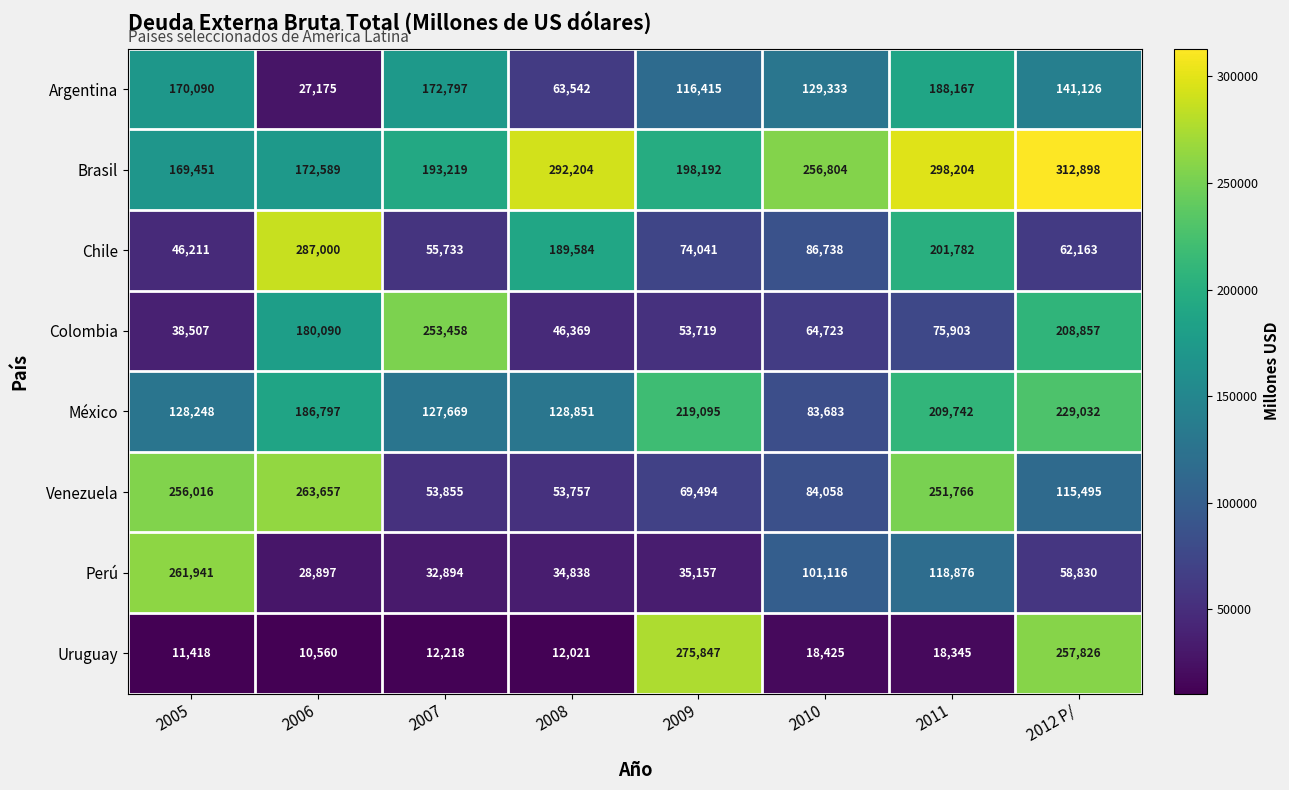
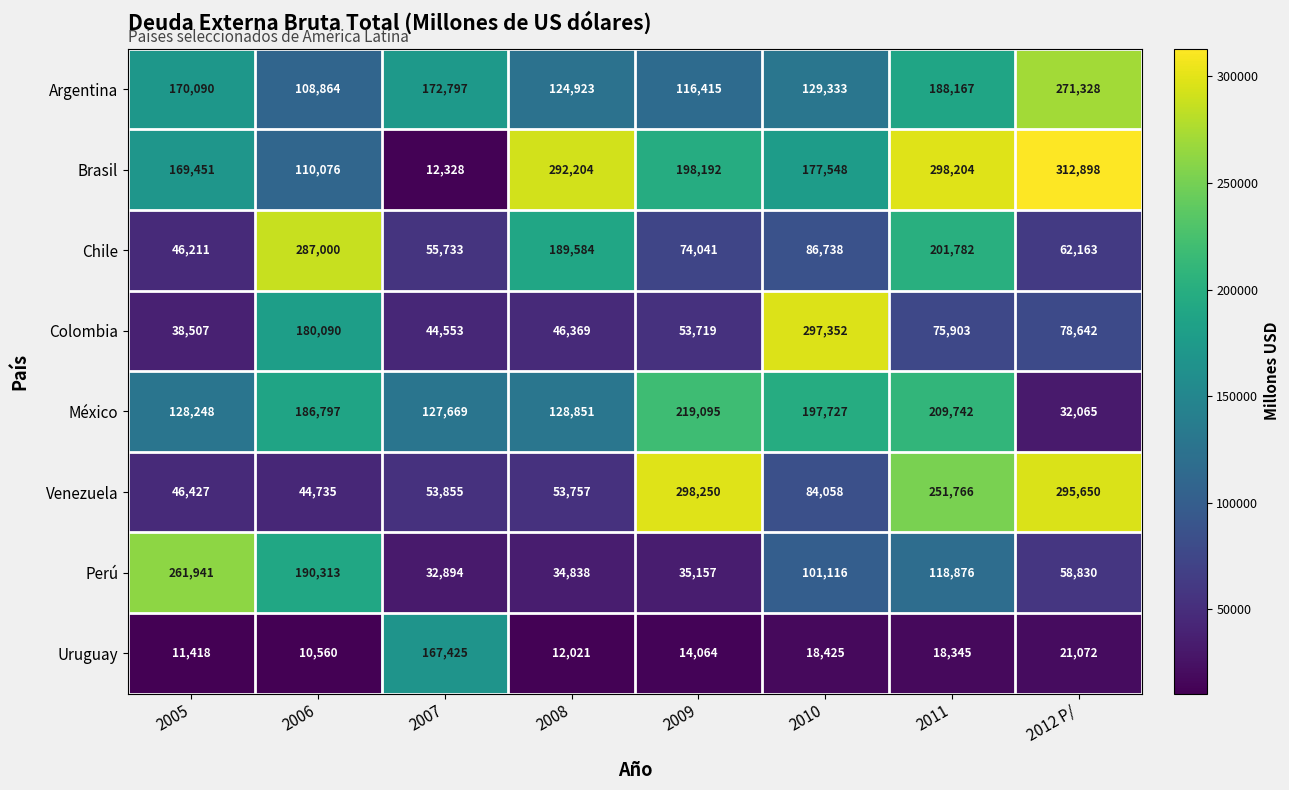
Argentina, 2006: 27,175 -> 108,864
Argentina, 2008: 63,542 -> 124,923
Argentina, 2012 P/: 141,126 -> 271,328
Brasil, 2006: 172,589 -> 110,076
Brasil, 2007: 193,219 -> 12,328
Brasil, 2010: 256,804 -> 177,548
Colombia, 2007: 253,458 -> 44,553
Colombia, 2010: 64,723 -> 297,352
Colombia, 2012 P/: 208,857 -> 78,642
México, 2010: 83,683 -> 197,727
México, 2012 P/: 229,032 -> 32,065
Venezuela, 2005: 256,016 -> 46,427
Venezuela, 2006: 263,657 -> 44,735
Venezuela, 2009: 69,494 -> 298,250
Venezuela, 2012 P/: 115,495 -> 295,650
Perú, 2006: 28,897 -> 190,313
Uruguay, 2007: 12,218 -> 167,425
Uruguay, 2009: 275,847 -> 14,064
Uruguay, 2012 P/: 257,826 -> 21,072
